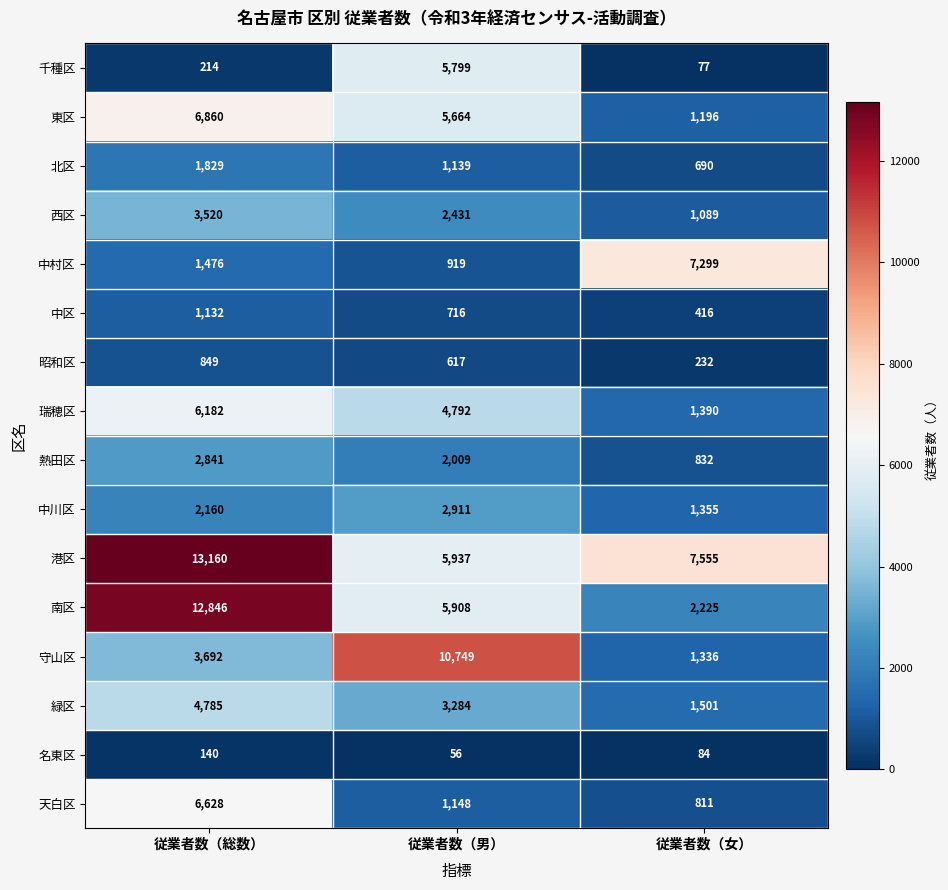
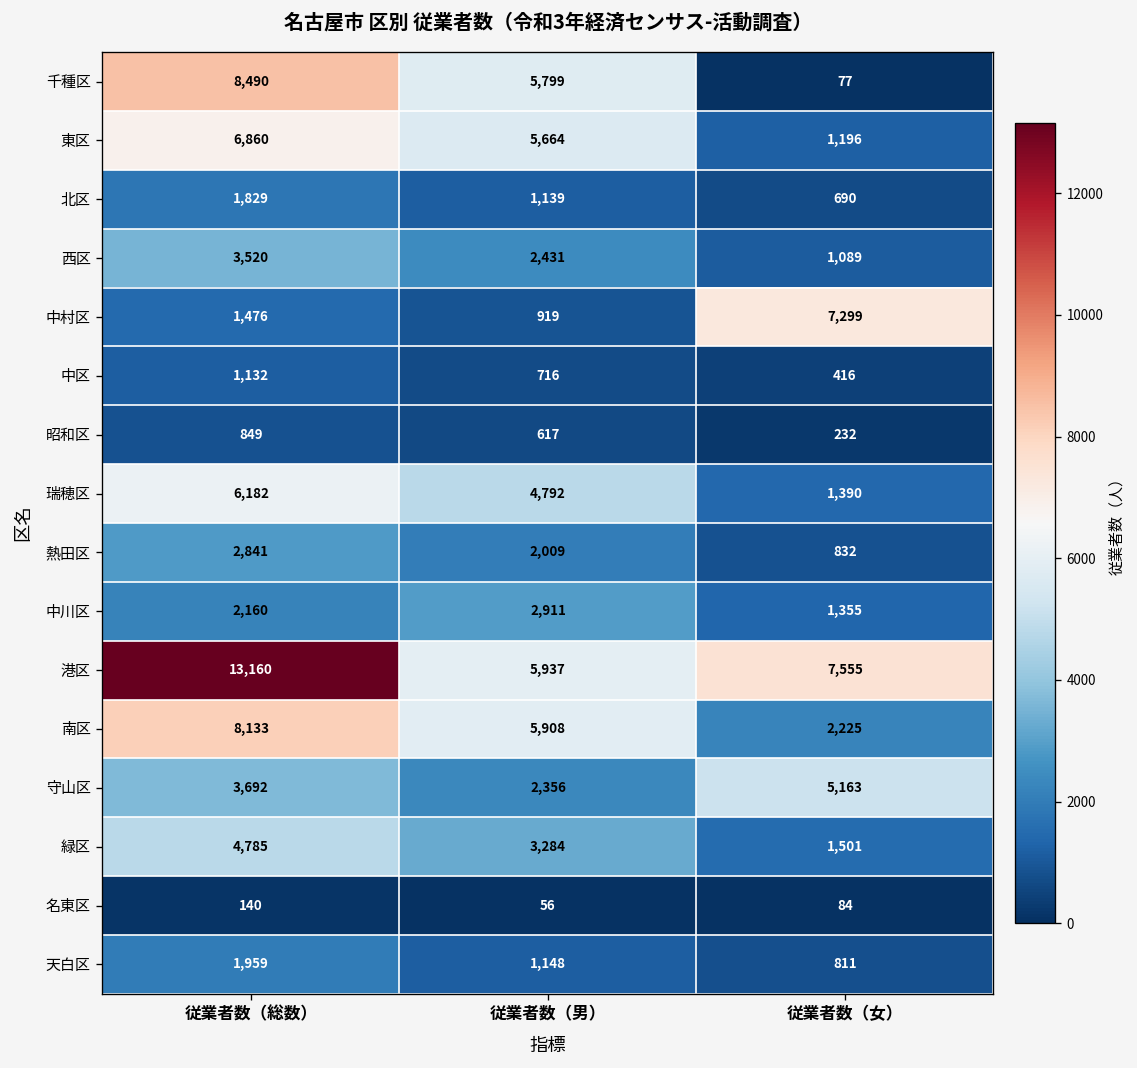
千種区, 従業者数（総数）: 214 -> 8,490
南区, 従業者数（総数）: 12,846 -> 8,133
守山区, 従業者数（男）: 10,749 -> 2,356
守山区, 従業者数（女）: 1,336 -> 5,163
天白区, 従業者数（総数）: 6,628 -> 1,959
